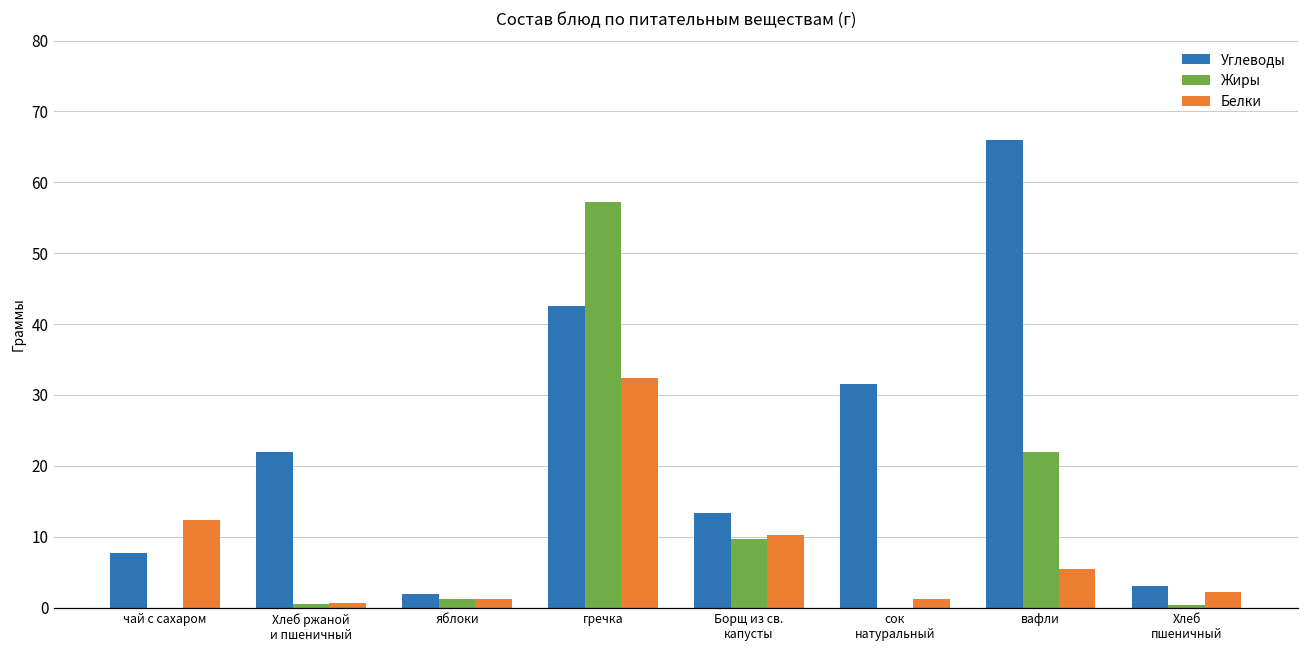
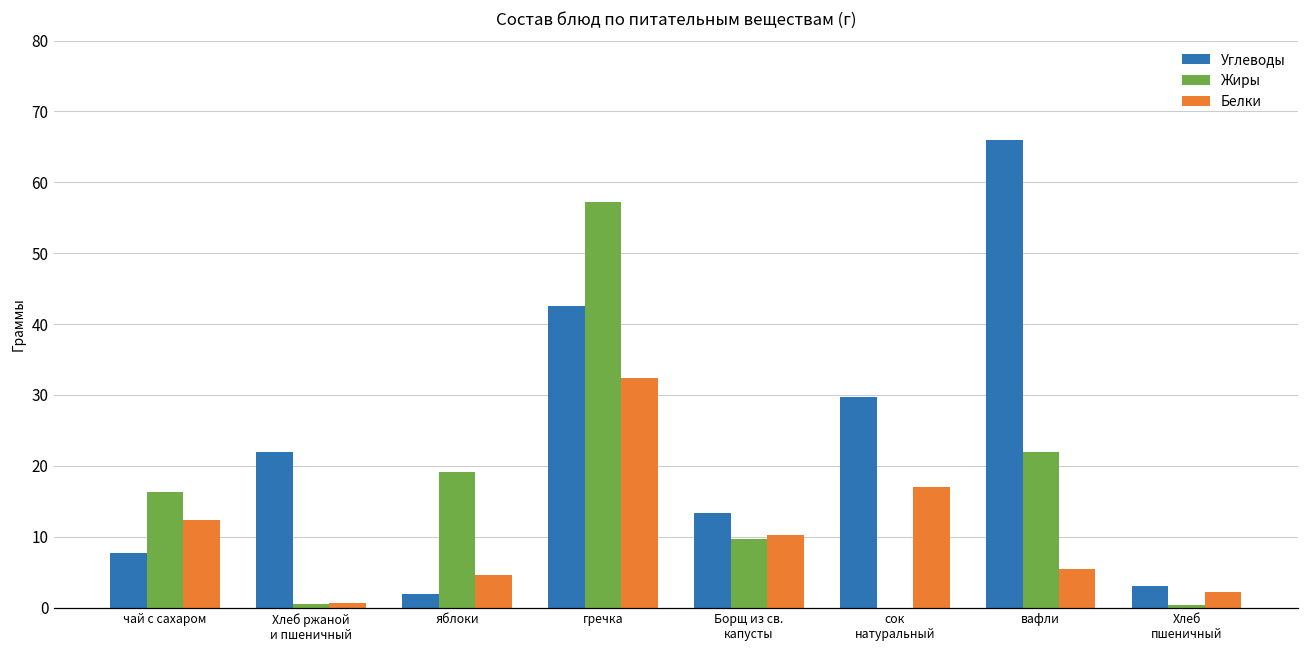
Жиры, чай с сахаром: 0 -> 16
Жиры, яблоки: 1 -> 19
Белки, яблоки: 1 -> 5
Углеводы, сок натуральный: 32 -> 30
Белки, сок натуральный: 1 -> 17
